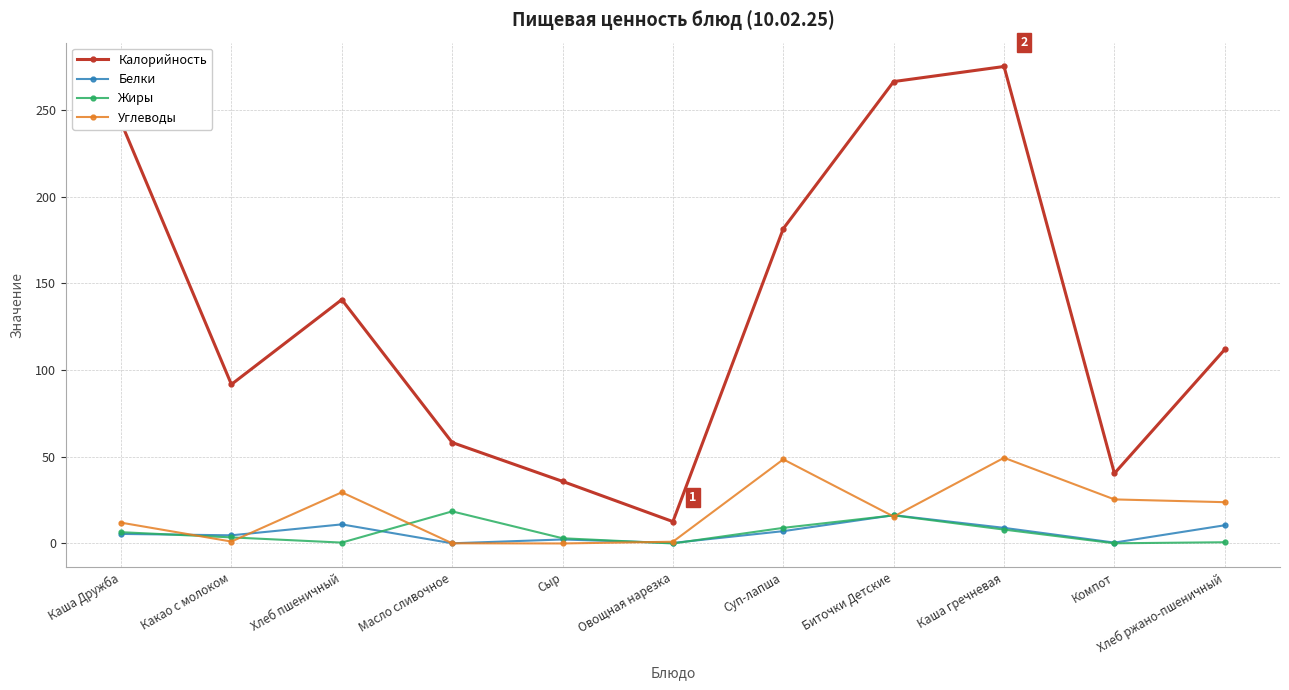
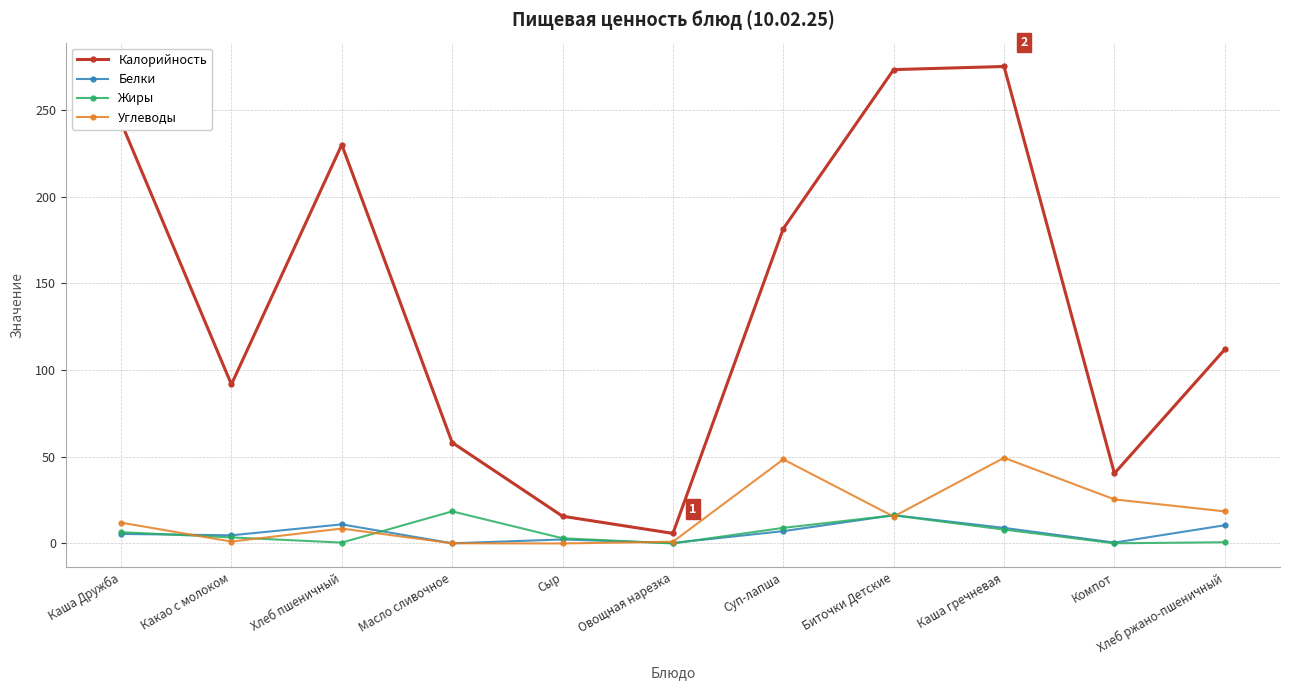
Калорийность, Хлеб пшеничный: 141 -> 230
Углеводы, Хлеб пшеничный: 30 -> 9
Калорийность, Сыр: 36 -> 16
Калорийность, Овощная нарезка: 13 -> 6
Калорийность, Биточки Детские: 266 -> 273
Углеводы, Хлеб ржано-пшеничный: 24 -> 19
